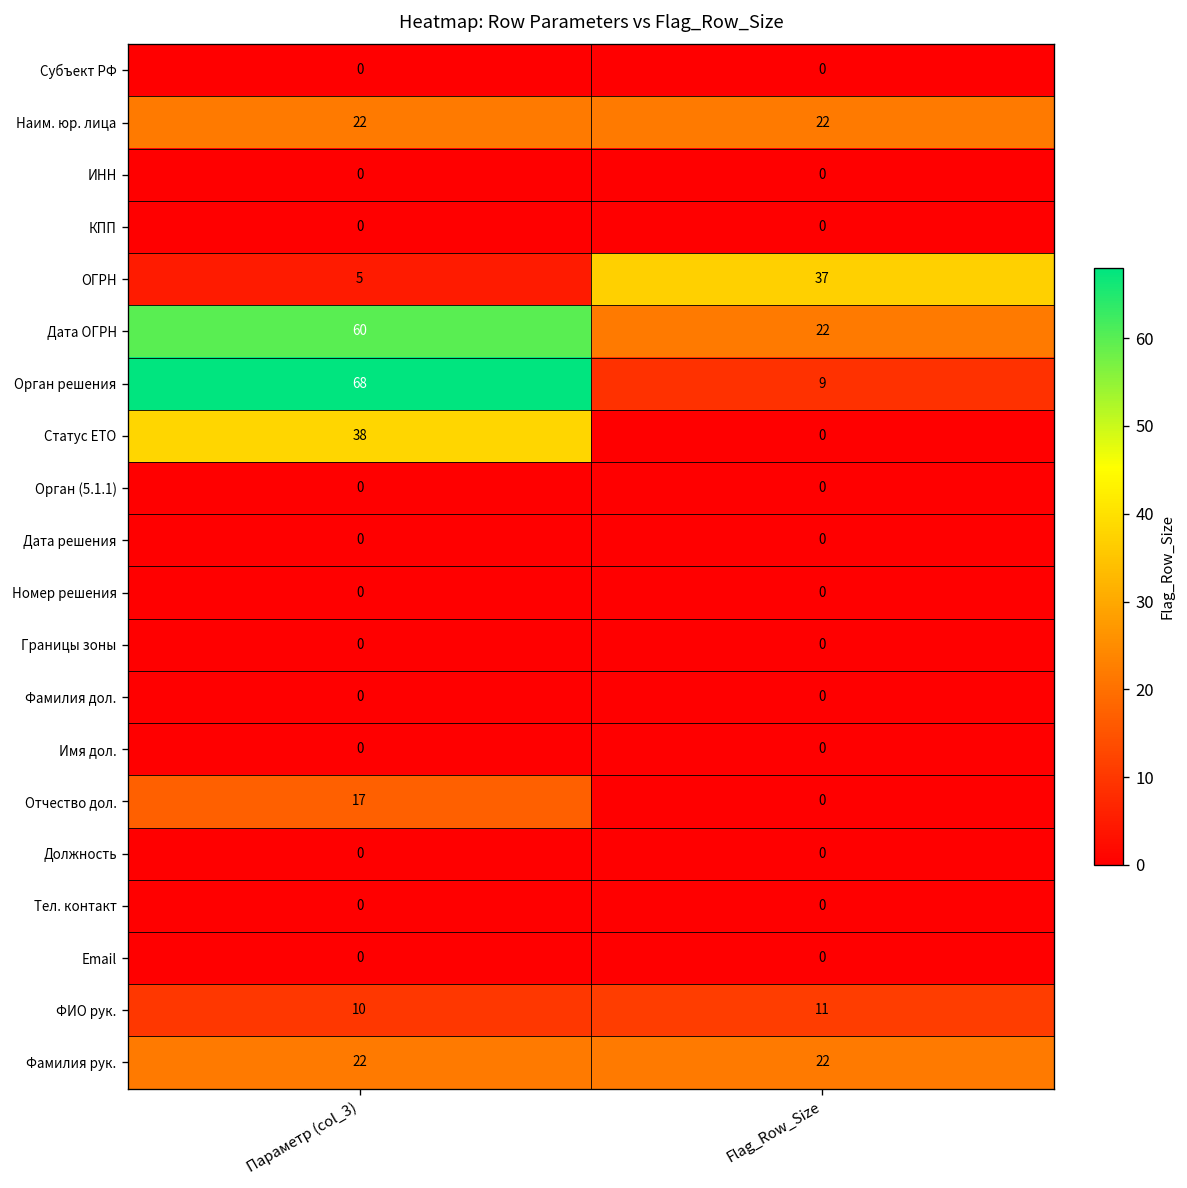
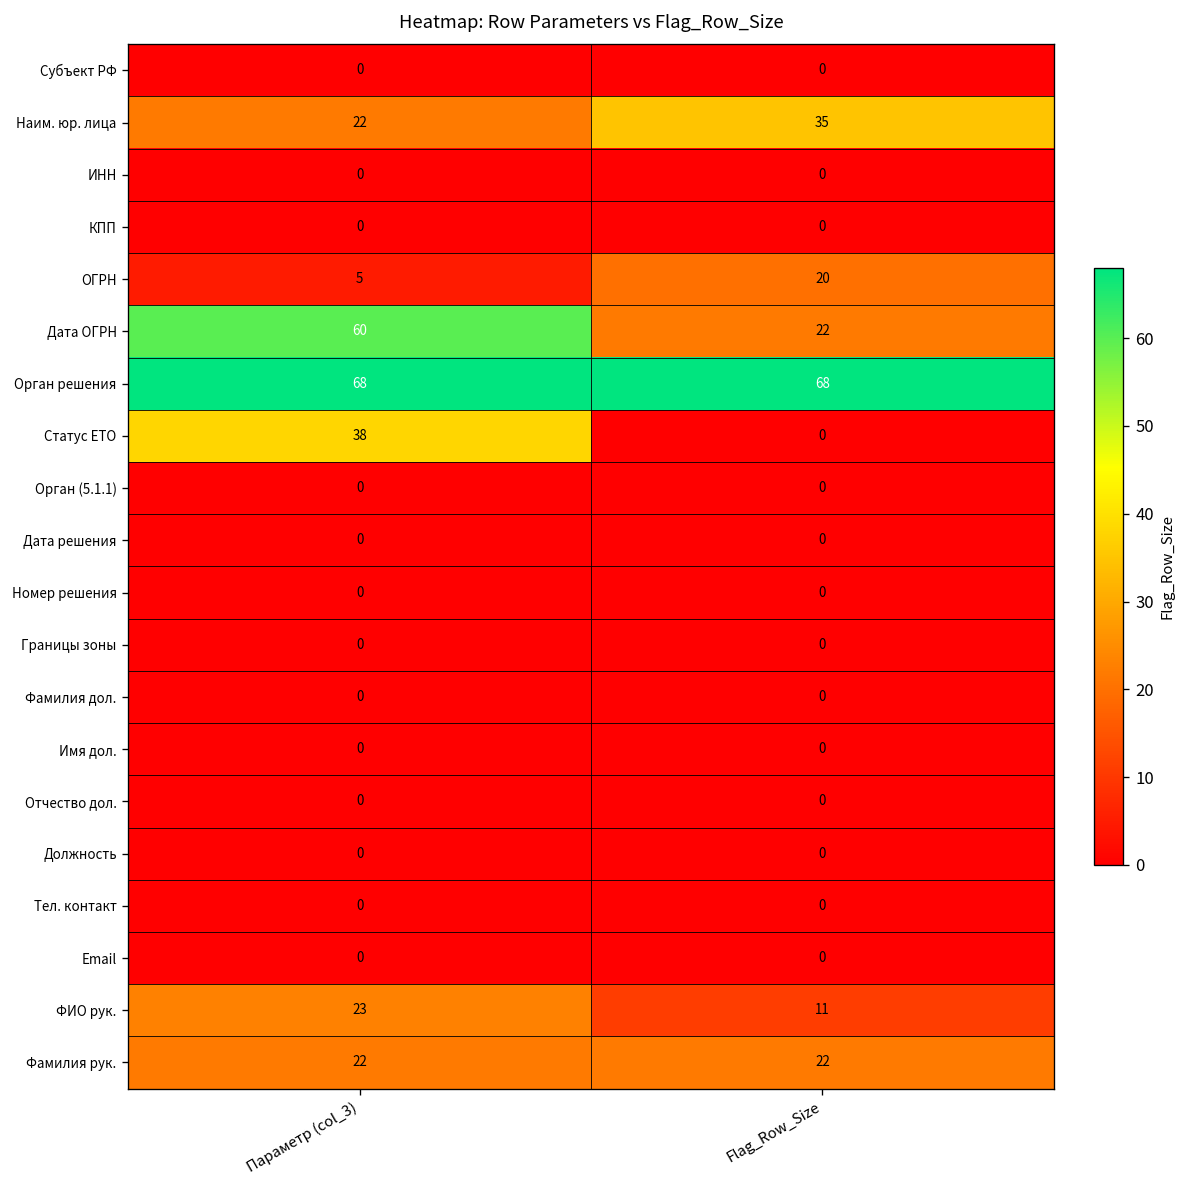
Наим. юр. лица, Flag_Row_Size: 22 -> 35
ОГРН, Flag_Row_Size: 37 -> 20
Орган решения, Flag_Row_Size: 9 -> 68
Отчество дол., Параметр (col_3): 17 -> 0
ФИО рук., Параметр (col_3): 10 -> 23
